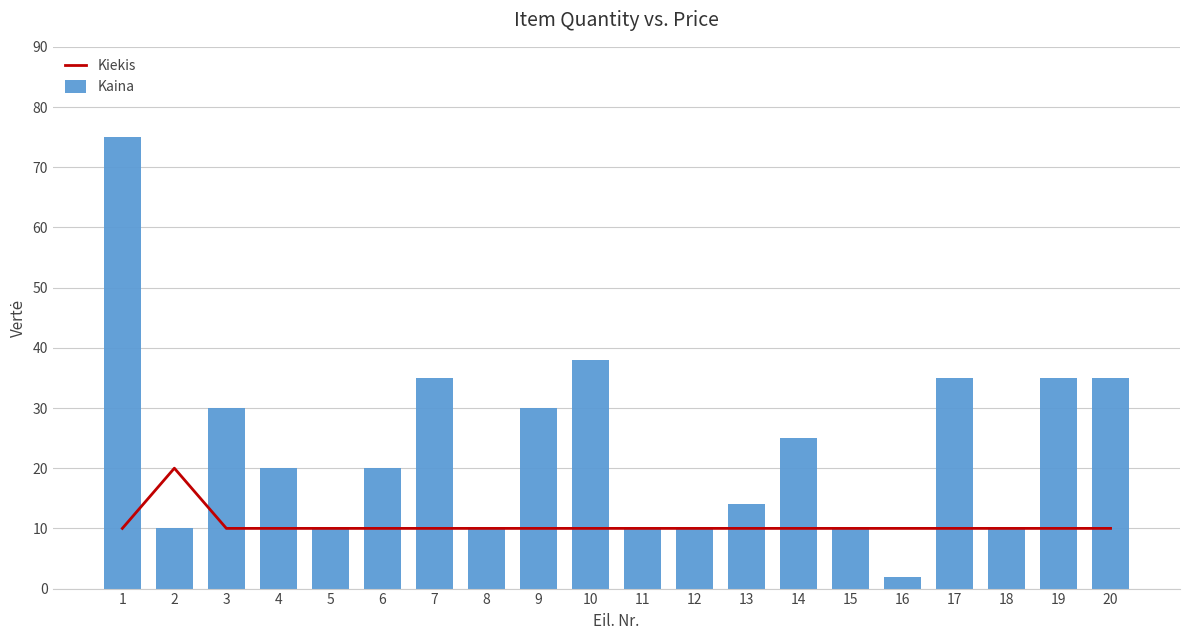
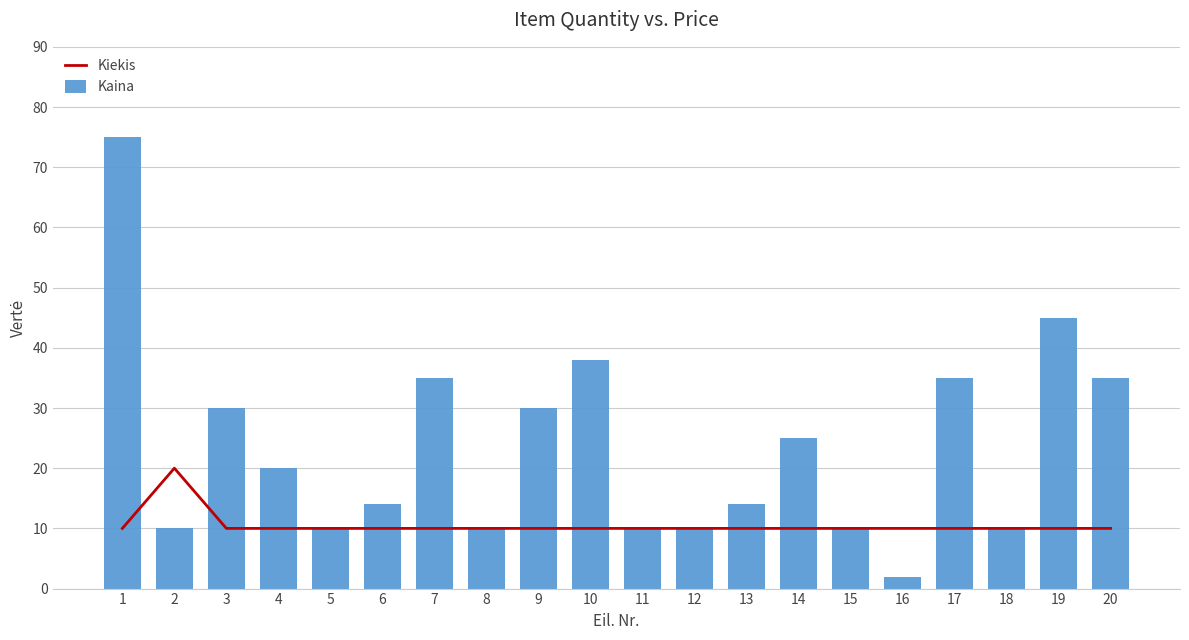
Kaina, 6: 20 -> 14
Kaina, 19: 35 -> 45
